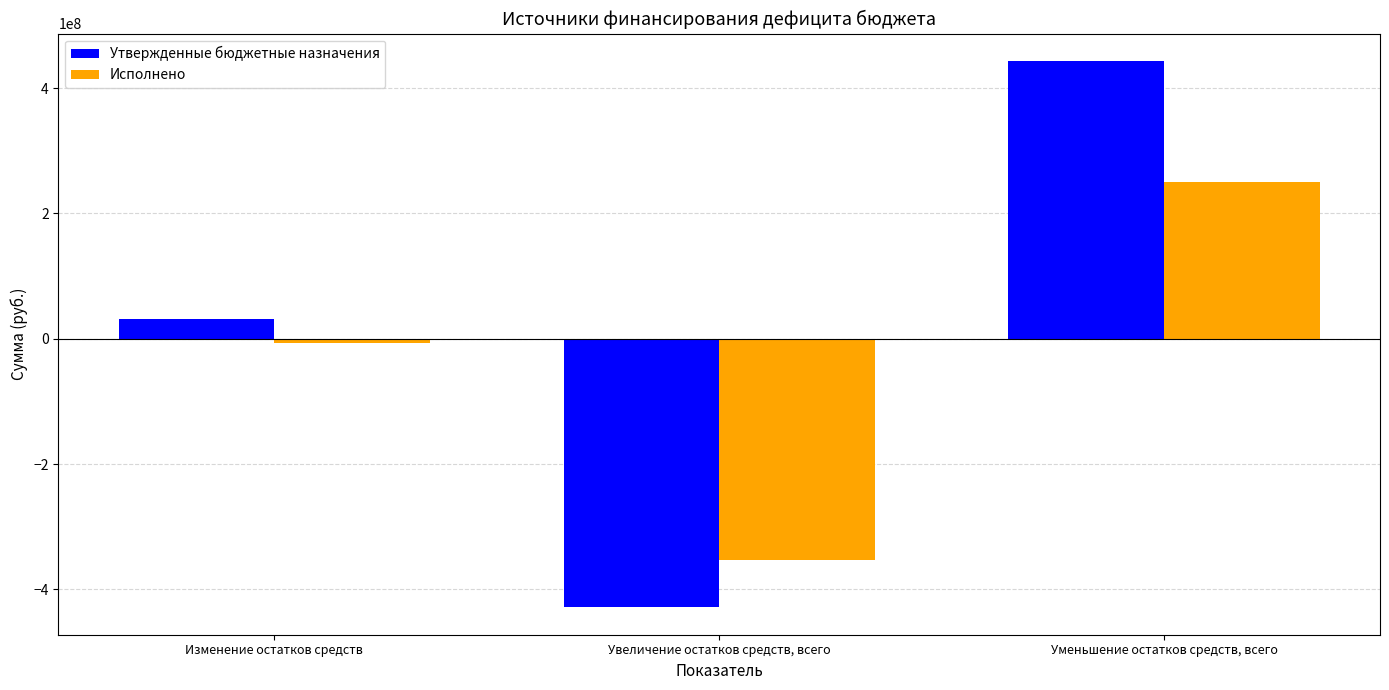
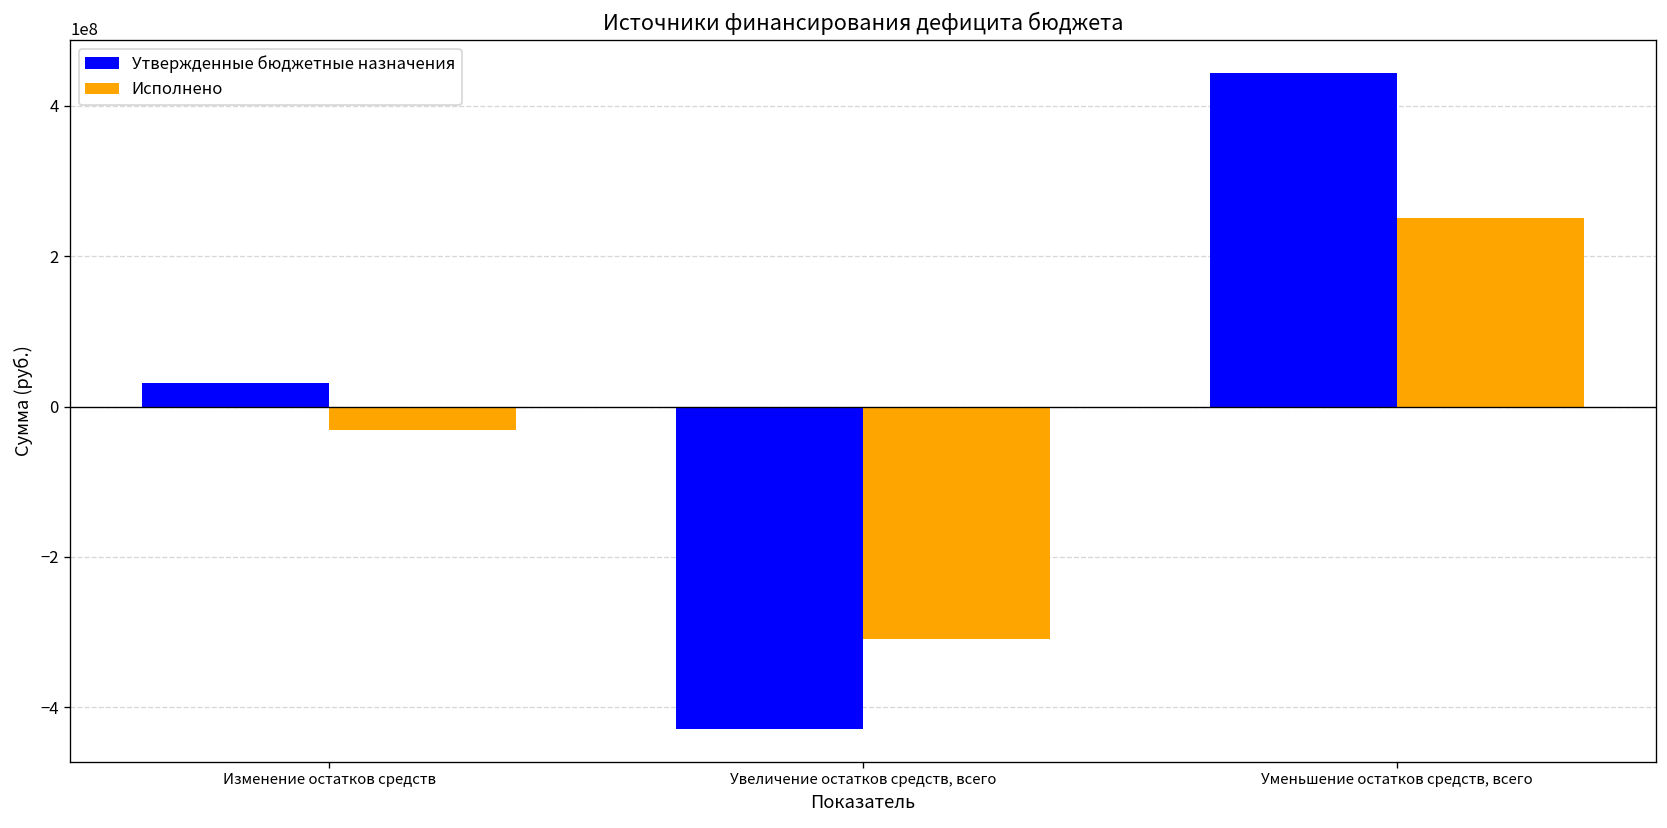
Исполнено, Изменение остатков средств: -10000000 -> -30000000
Исполнено, Увеличение остатков средств, всего: -350000000 -> -310000000
